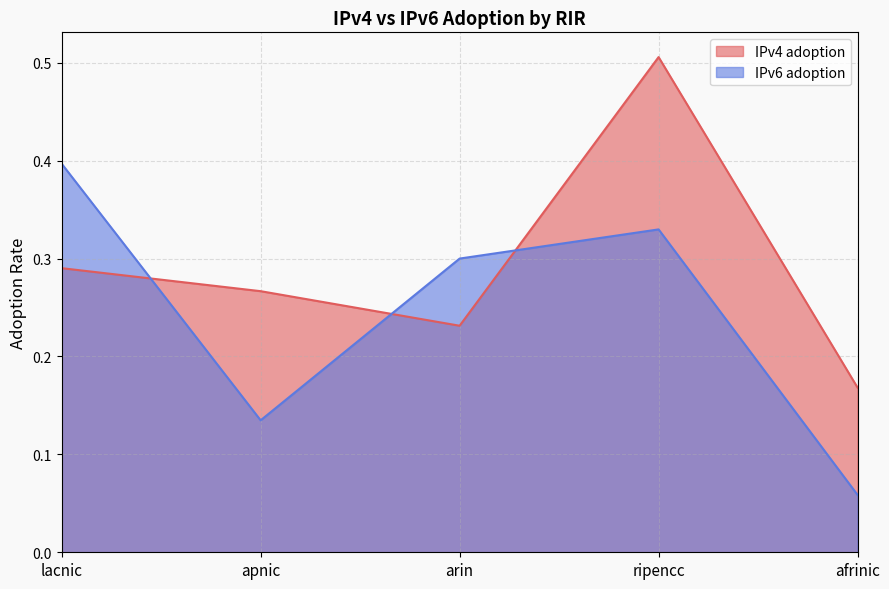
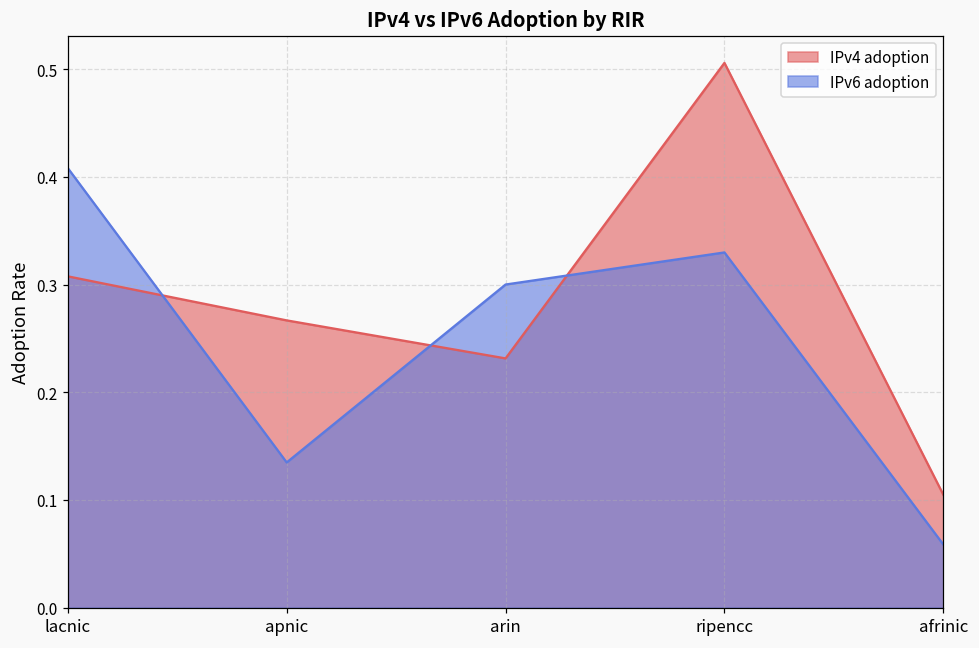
IPv4 adoption, lacnic: 0.29 -> 0.31
IPv6 adoption, lacnic: 0.40 -> 0.41
IPv4 adoption, afrinic: 0.17 -> 0.10
